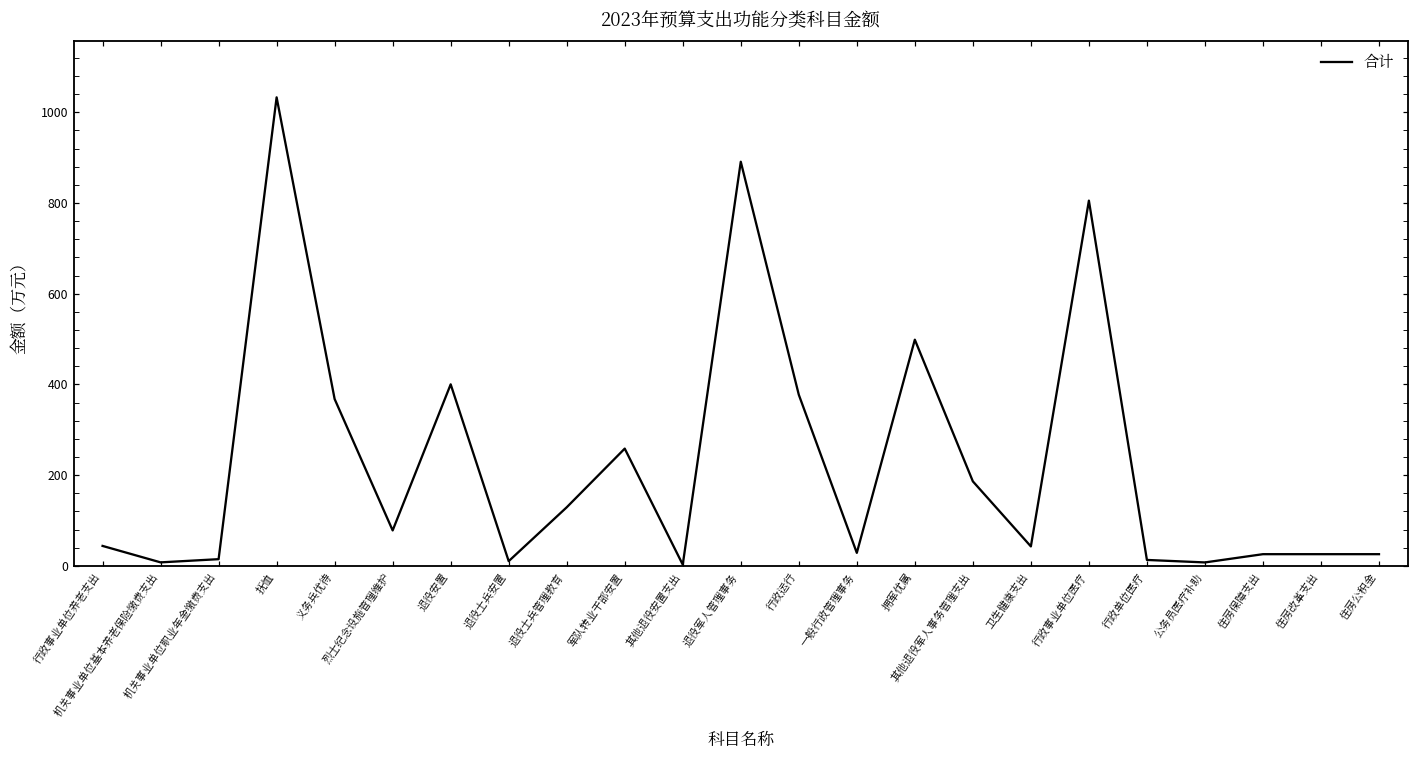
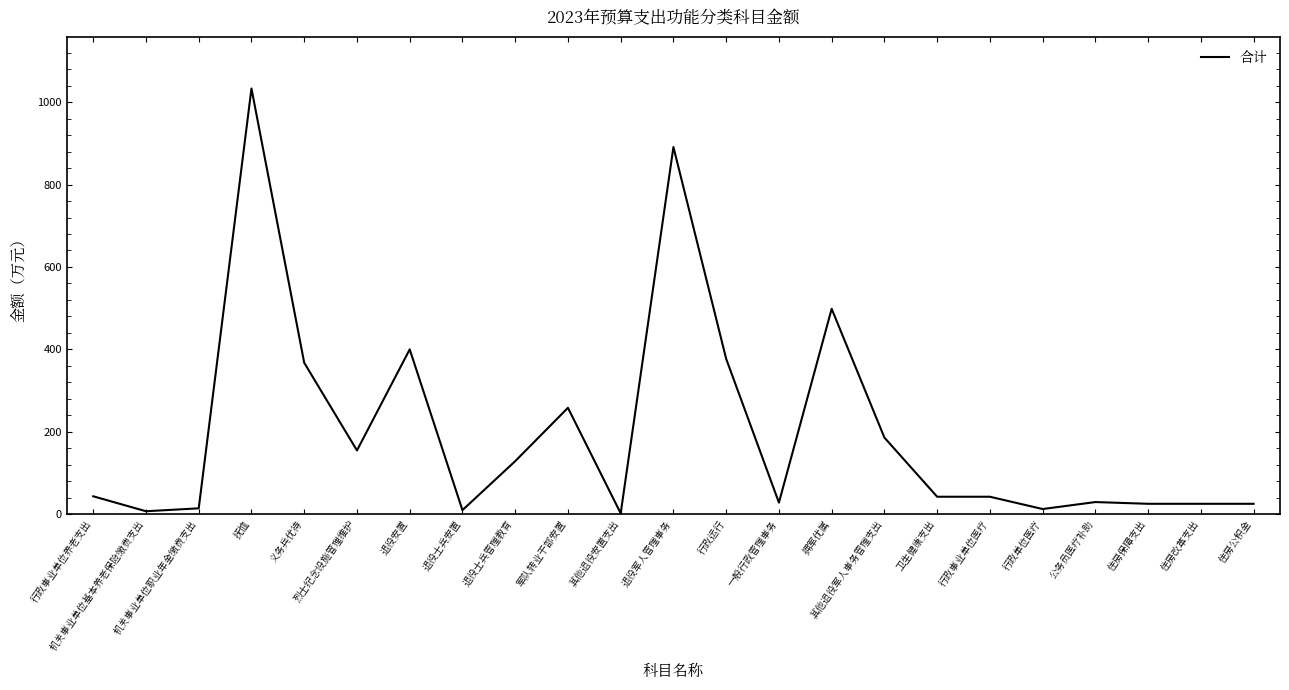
烈士纪念设施管理维护: 80 -> 160
行政事业单位医疗: 810 -> 40
公务员医疗补助: 10 -> 30
